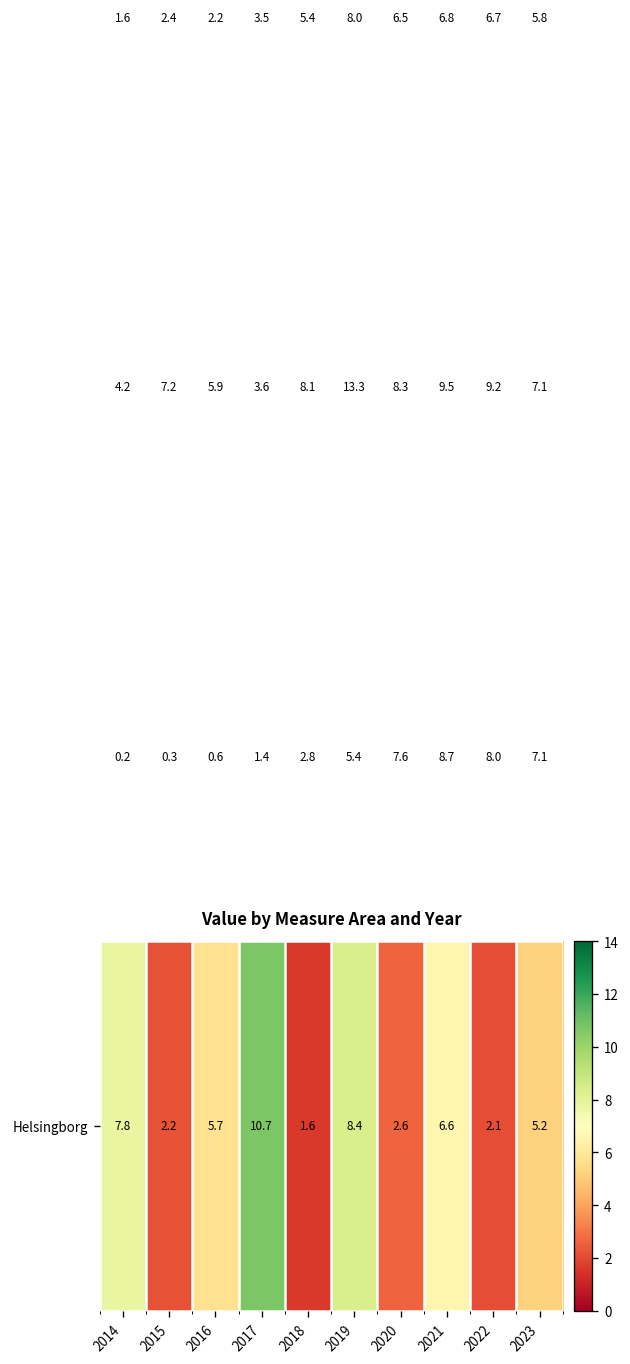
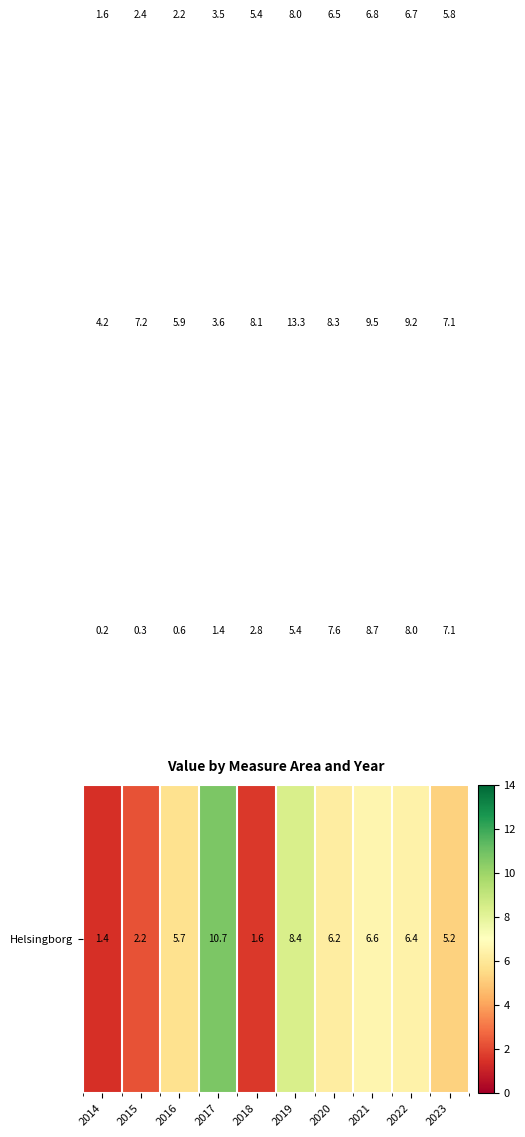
Helsingborg, 2014: 7.8 -> 1.4
Helsingborg, 2020: 2.6 -> 6.2
Helsingborg, 2022: 2.1 -> 6.4
